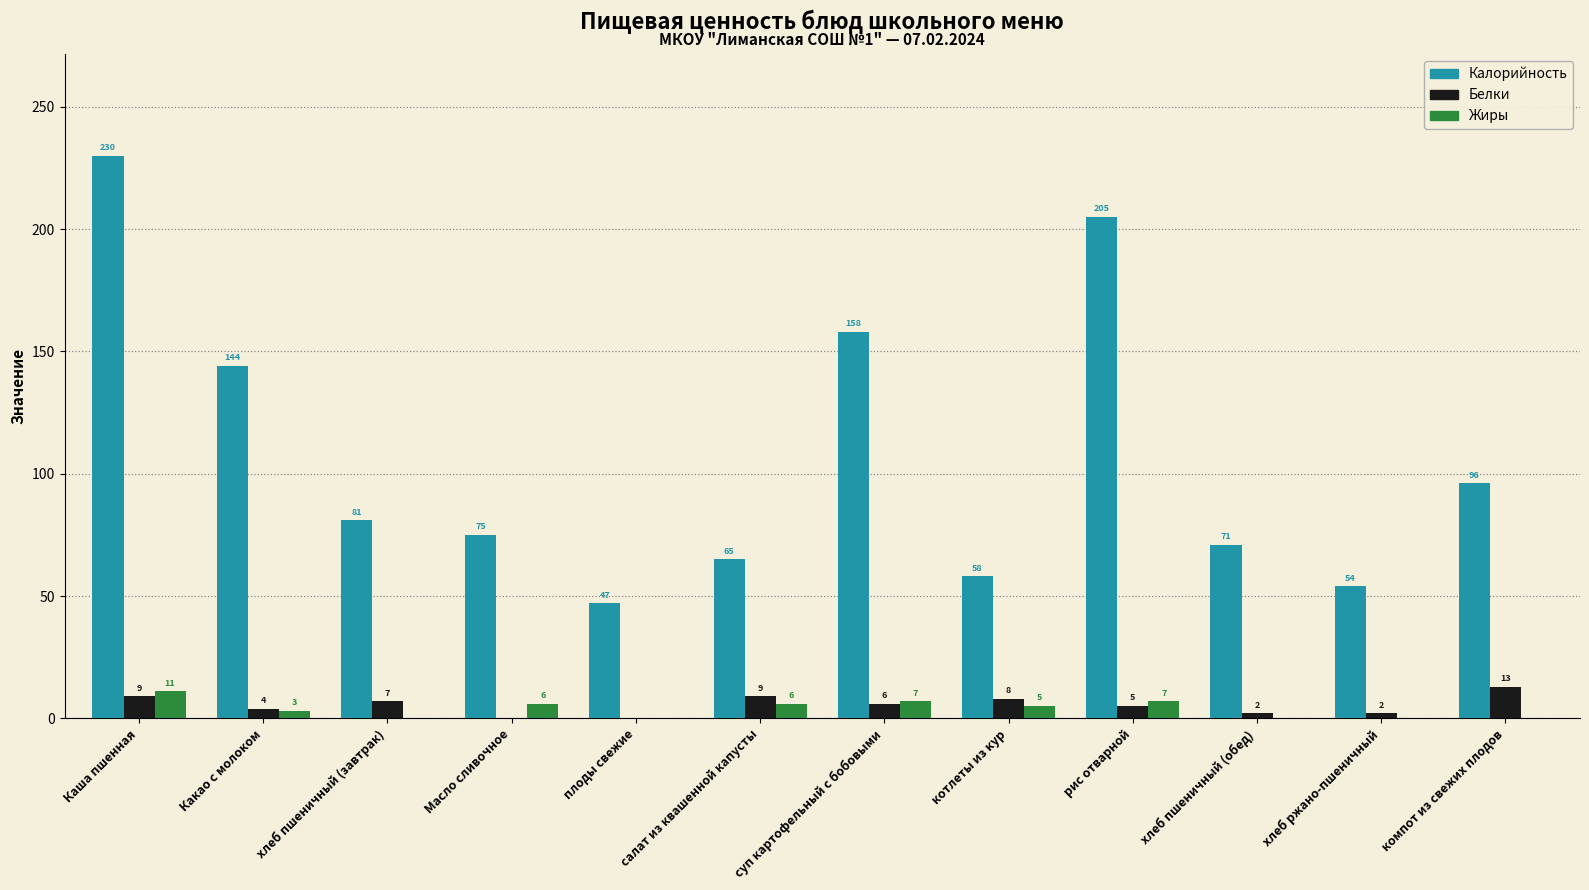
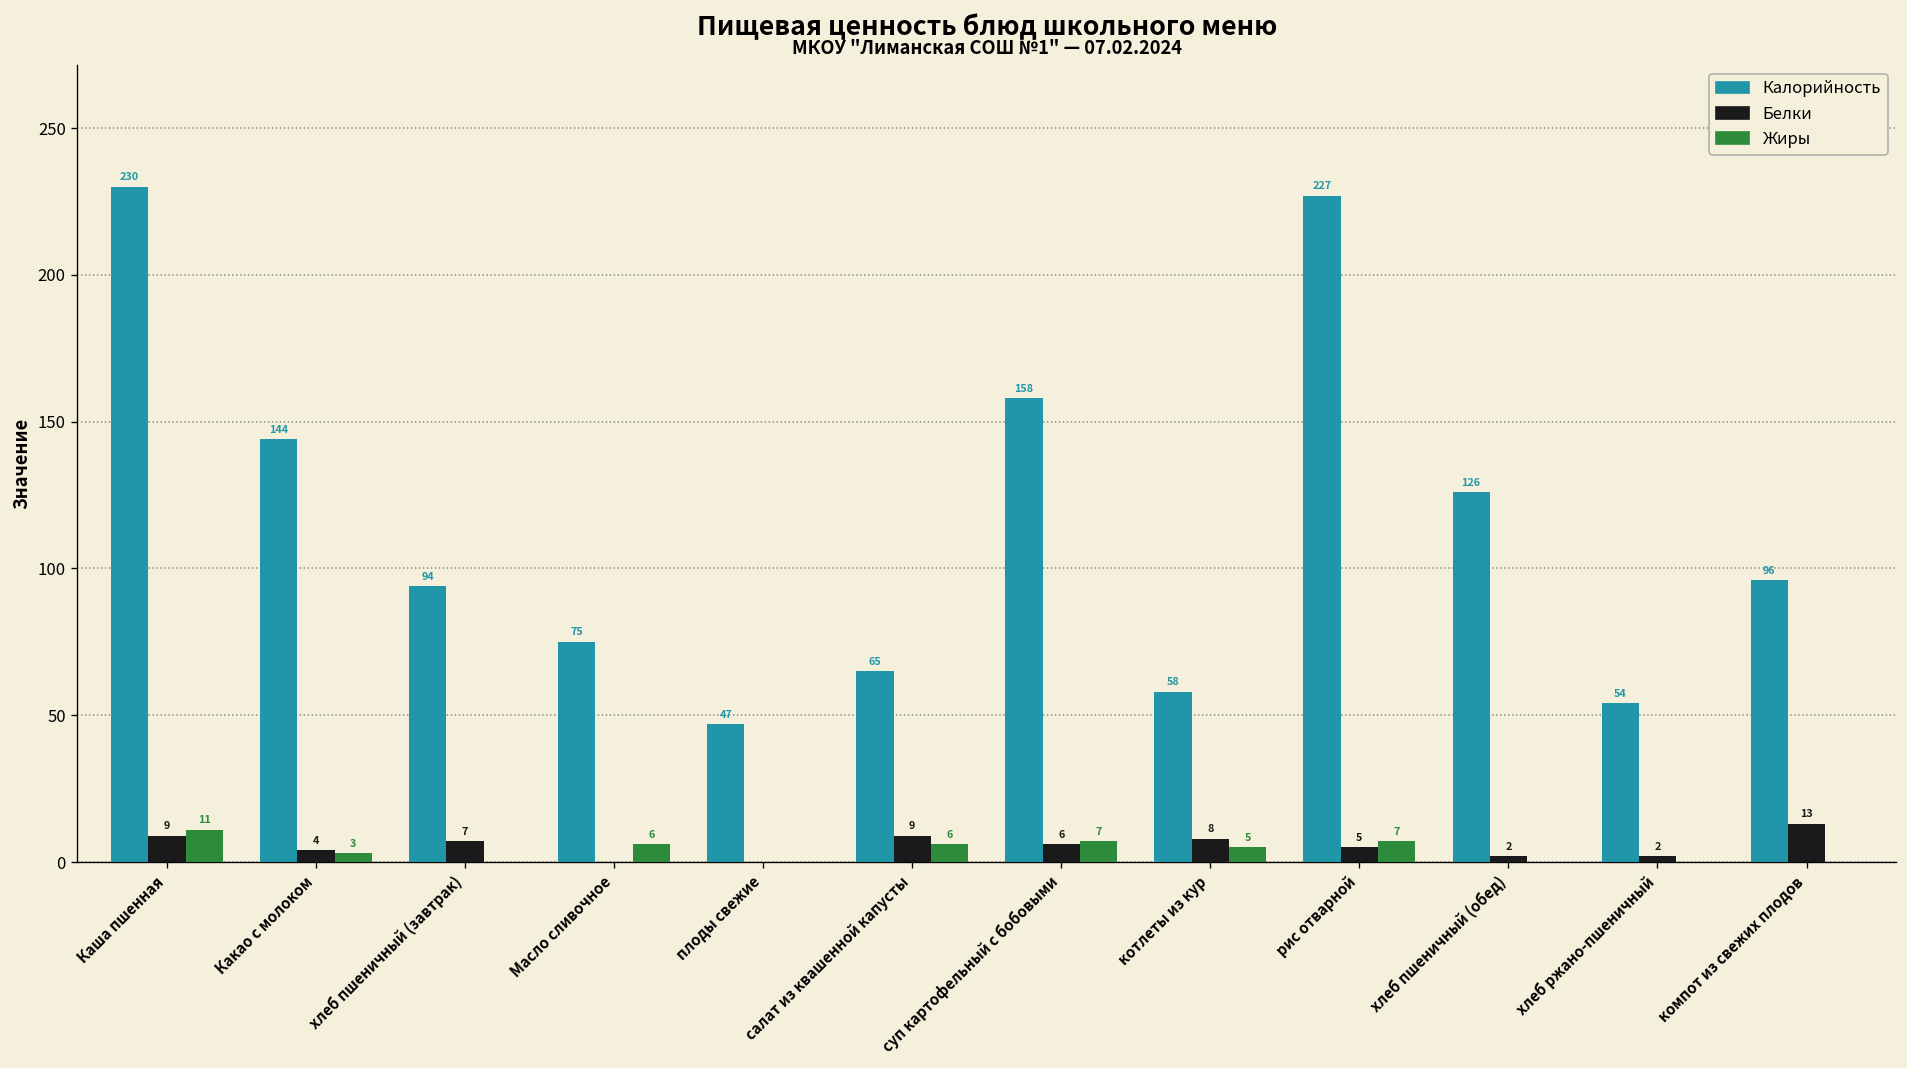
Калорийность, хлеб пшеничный (завтрак): 81 -> 94
Калорийность, рис отварной: 205 -> 227
Калорийность, хлеб пшеничный (обед): 71 -> 126
